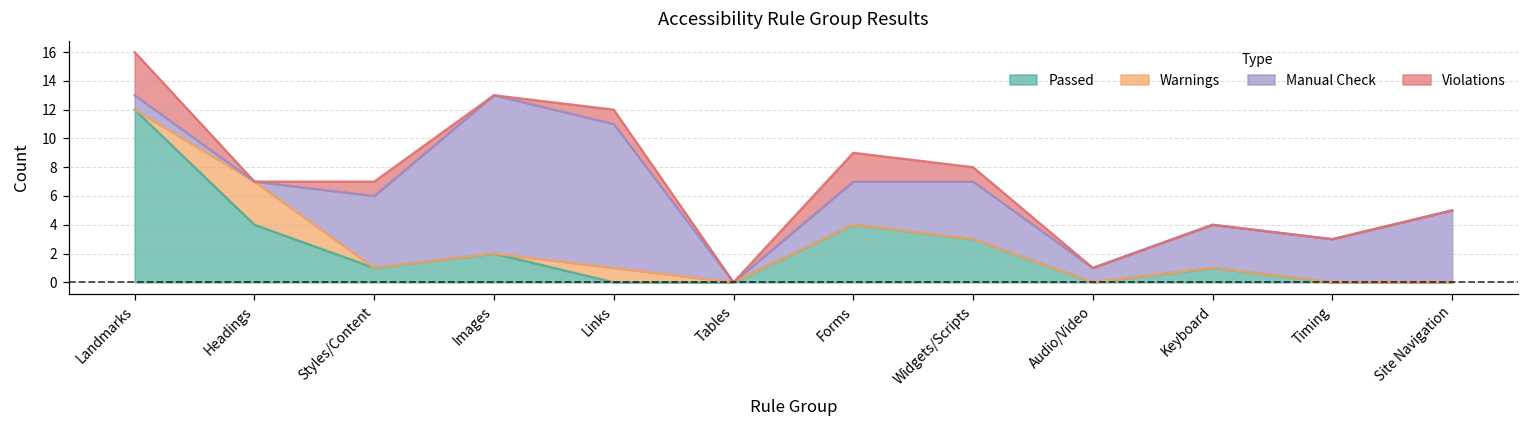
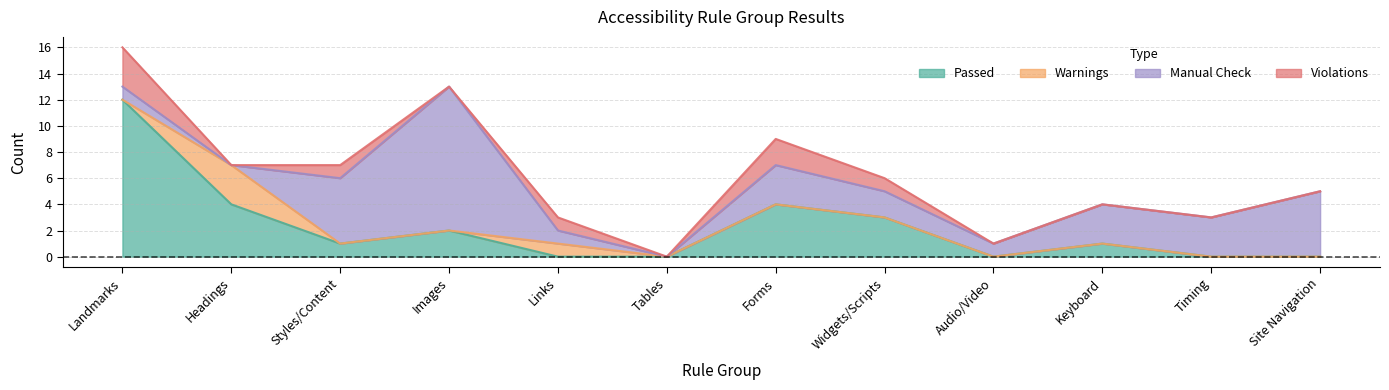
Manual Check, Links: 10 -> 1
Manual Check, Widgets/Scripts: 4 -> 2
